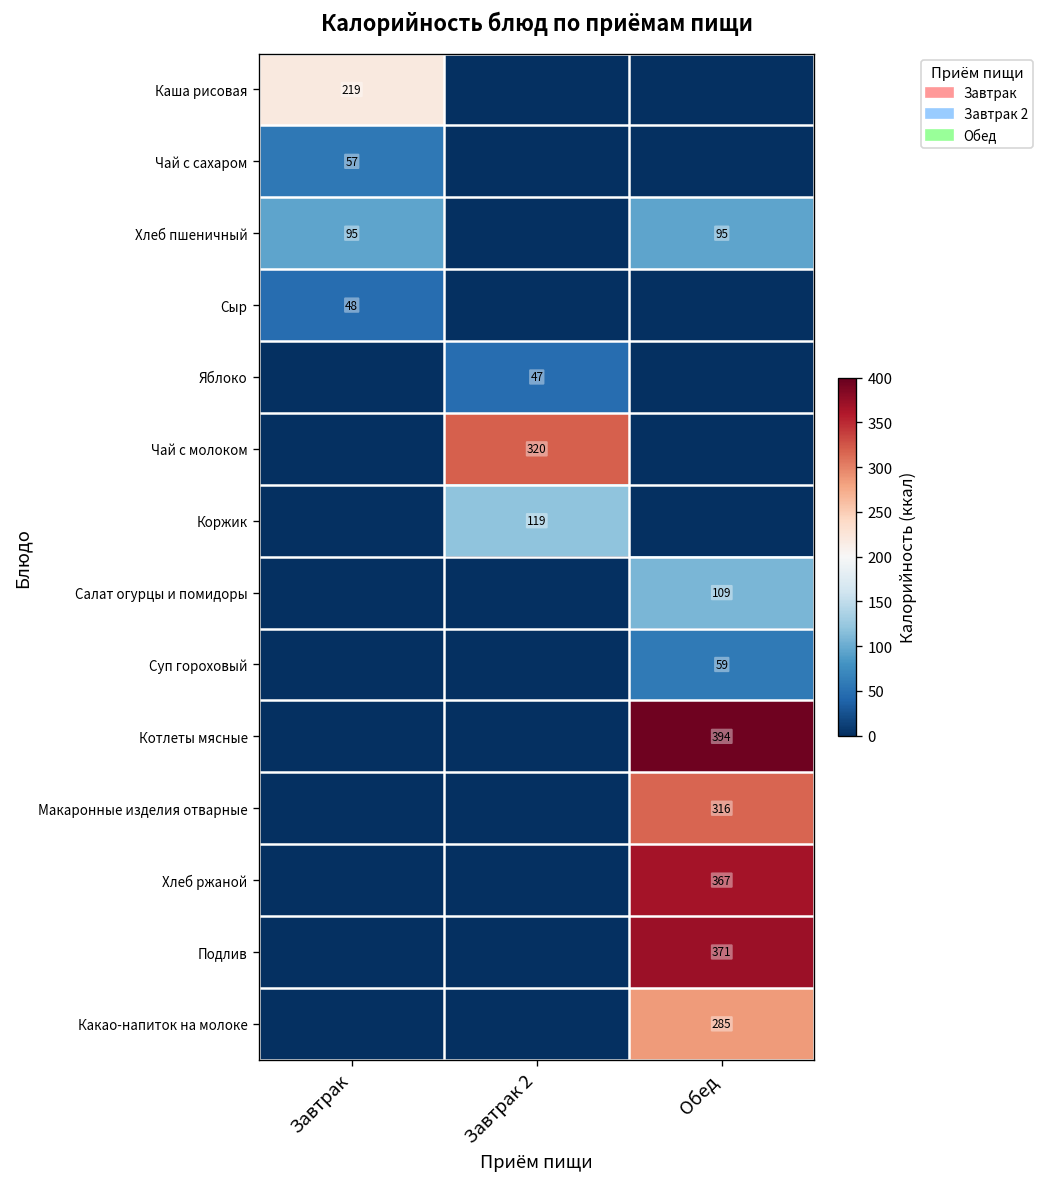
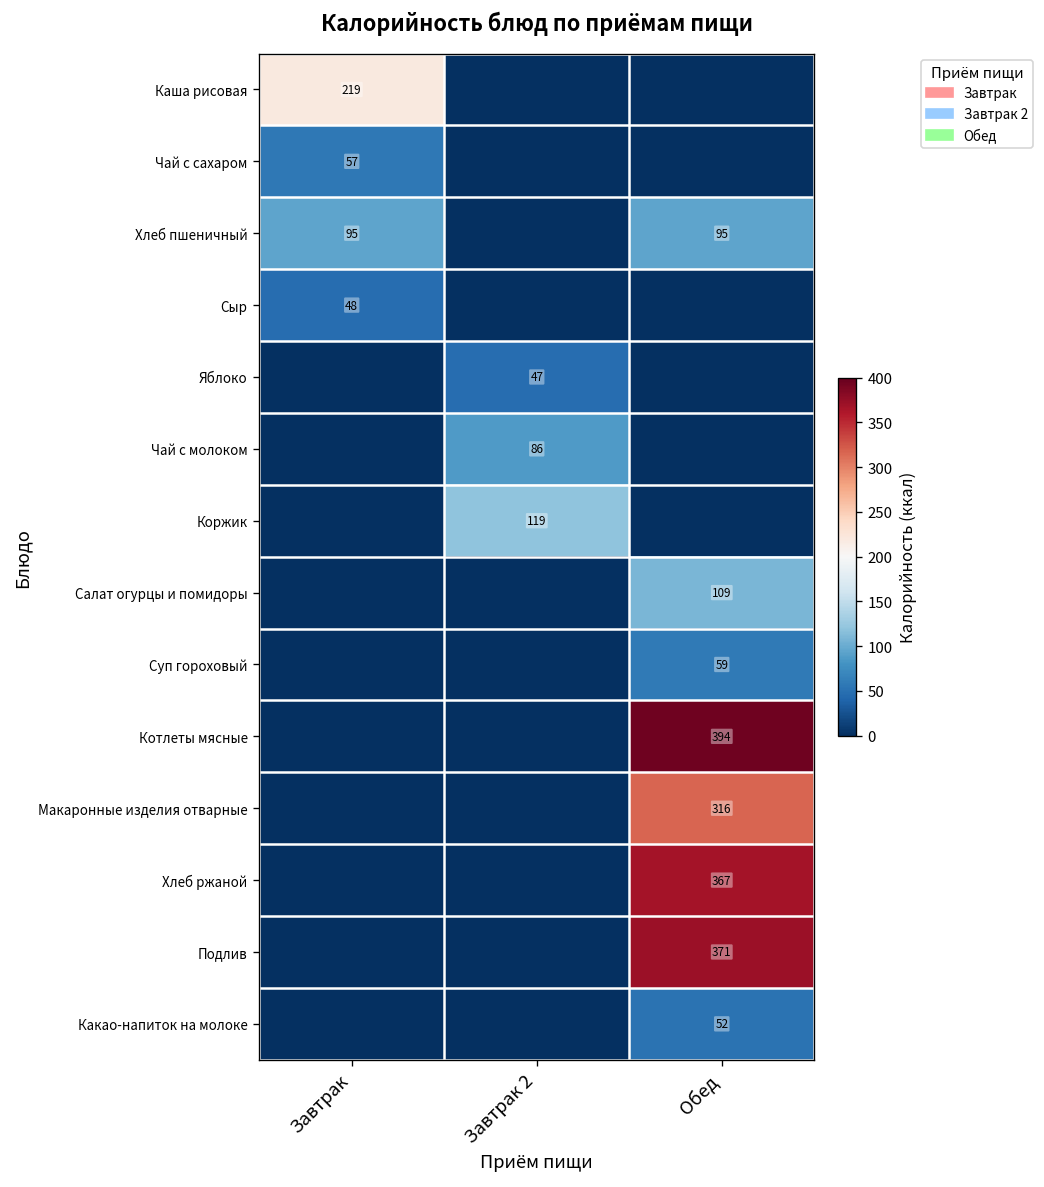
Чай с молоком, Завтрак 2: 320 -> 86
Какао-напиток на молоке, Обед: 285 -> 52
